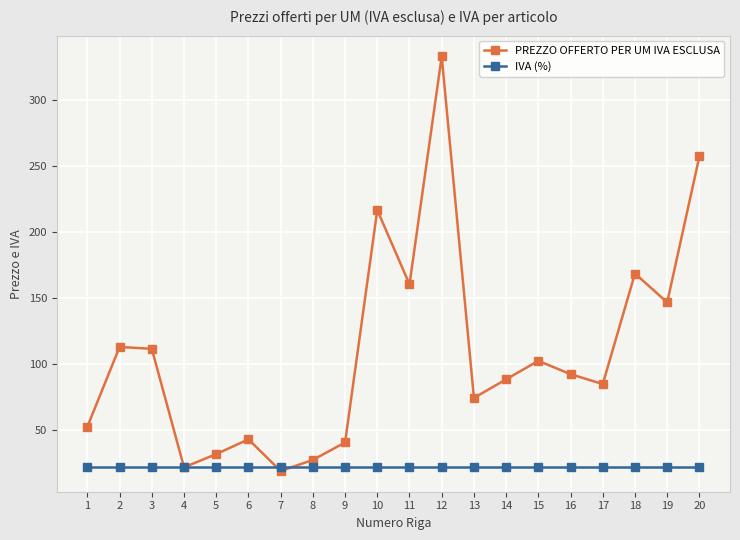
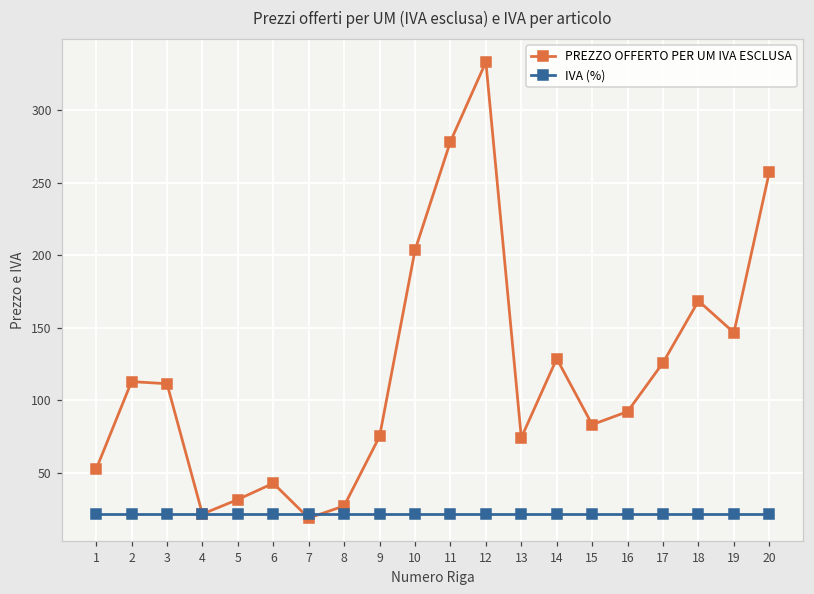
PREZZO OFFERTO PER UM IVA ESCLUSA, 9: 41 -> 75
PREZZO OFFERTO PER UM IVA ESCLUSA, 10: 217 -> 204
PREZZO OFFERTO PER UM IVA ESCLUSA, 11: 160 -> 278
PREZZO OFFERTO PER UM IVA ESCLUSA, 14: 88 -> 129
PREZZO OFFERTO PER UM IVA ESCLUSA, 15: 102 -> 83
PREZZO OFFERTO PER UM IVA ESCLUSA, 17: 85 -> 126
